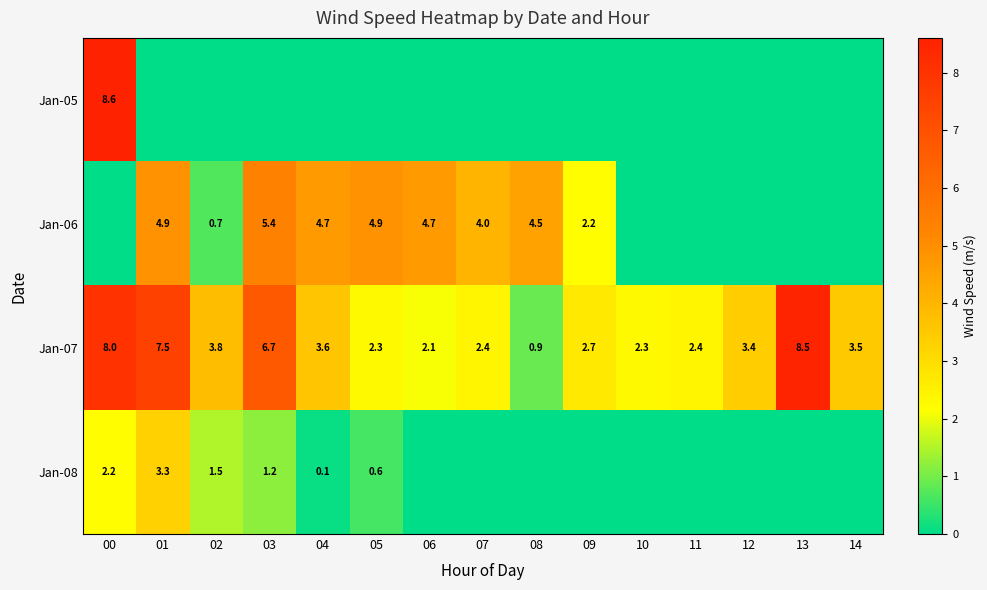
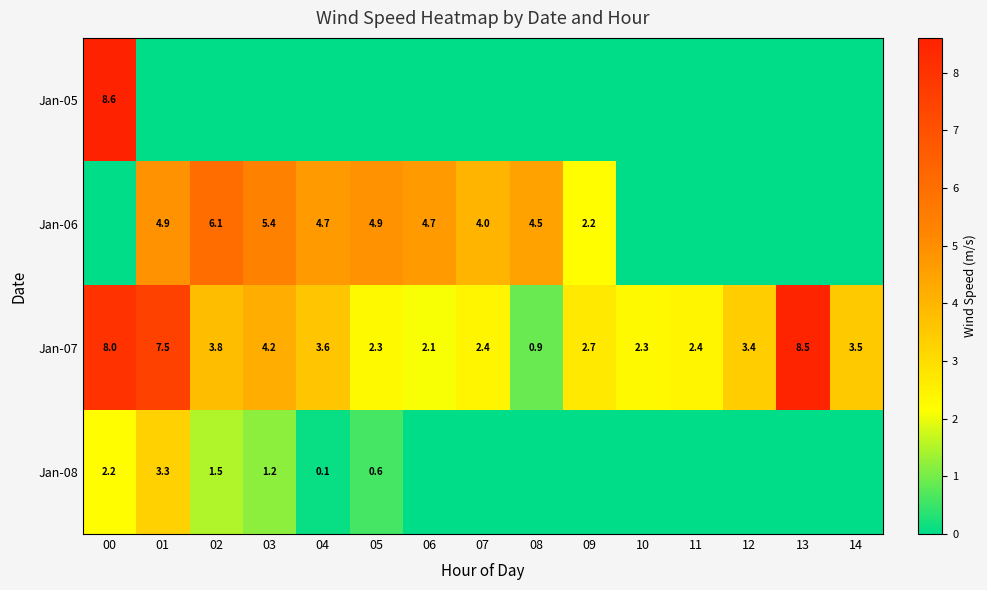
Jan-06, 02: 0.7 -> 6.1
Jan-07, 03: 6.7 -> 4.2
